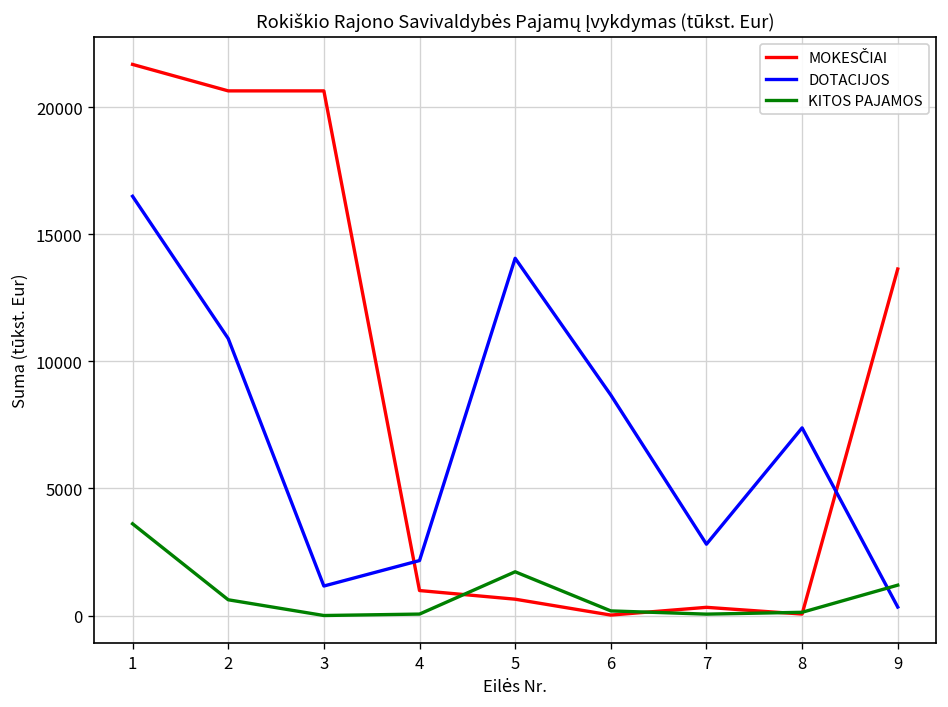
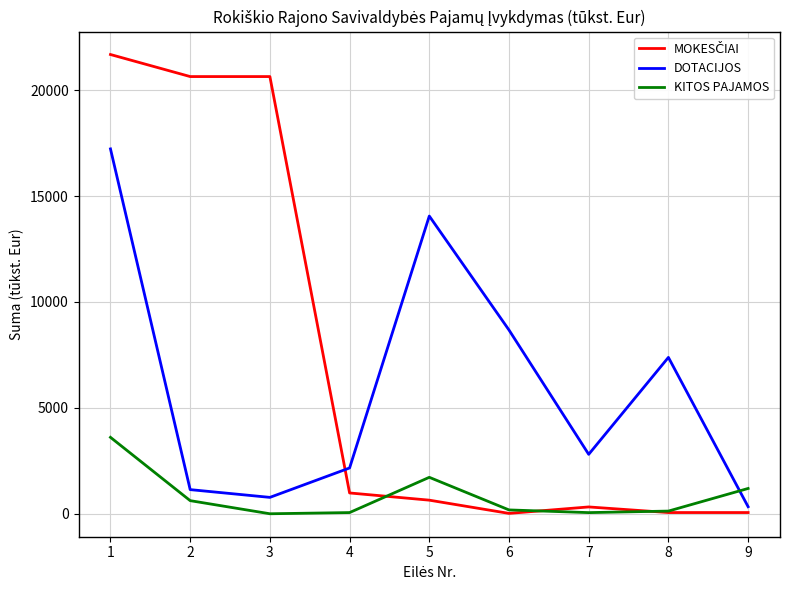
DOTACIJOS, 1: 16500 -> 17200
DOTACIJOS, 2: 10900 -> 1100
DOTACIJOS, 3: 1200 -> 800
MOKESČIAI, 9: 13600 -> 100
